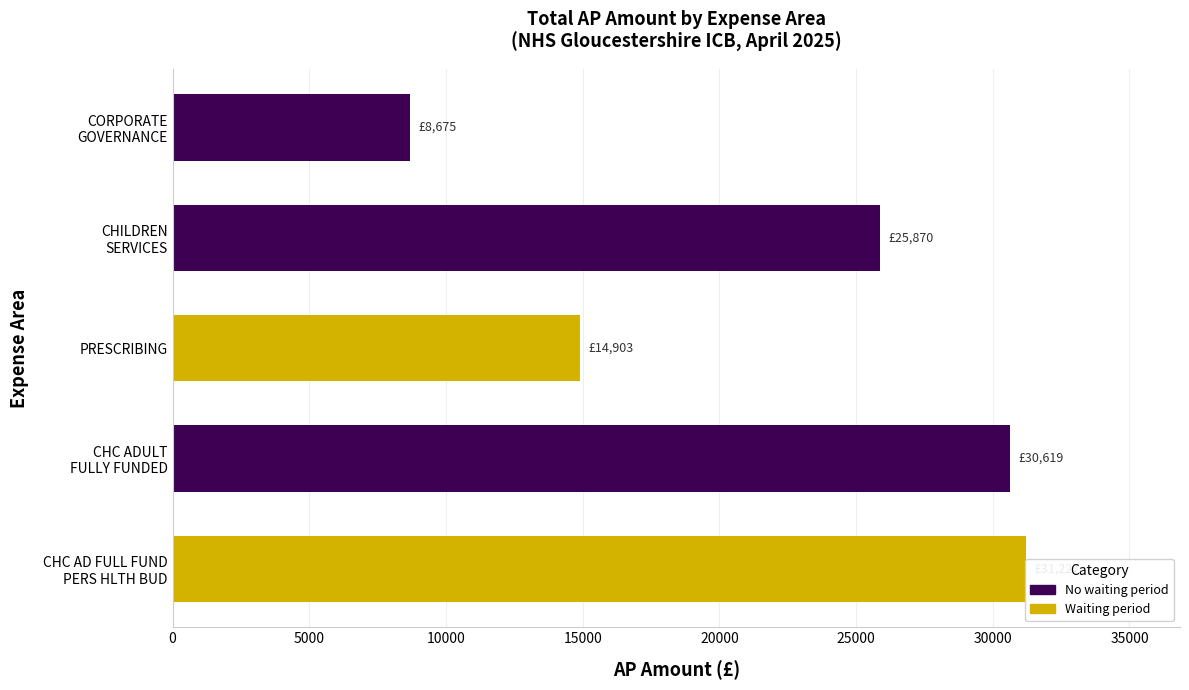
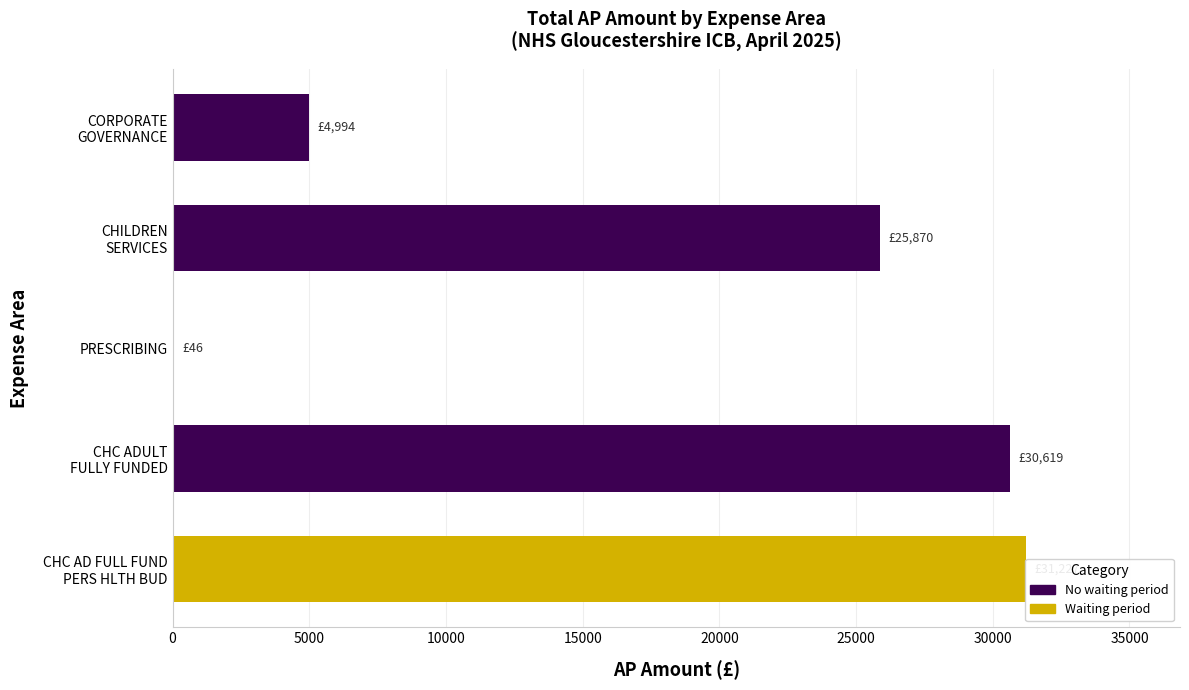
CORPORATE GOVERNANCE: £8,675 -> £4,994
PRESCRIBING: £14,903 -> £46
